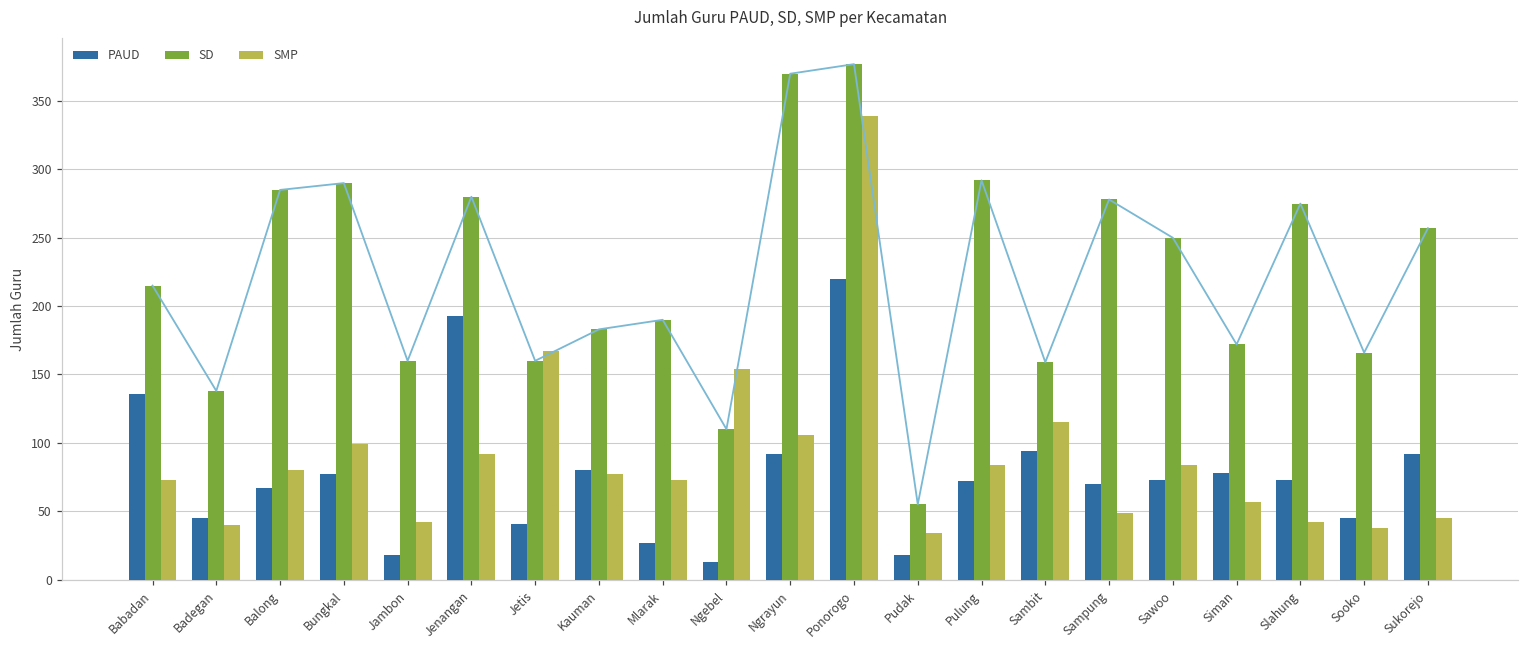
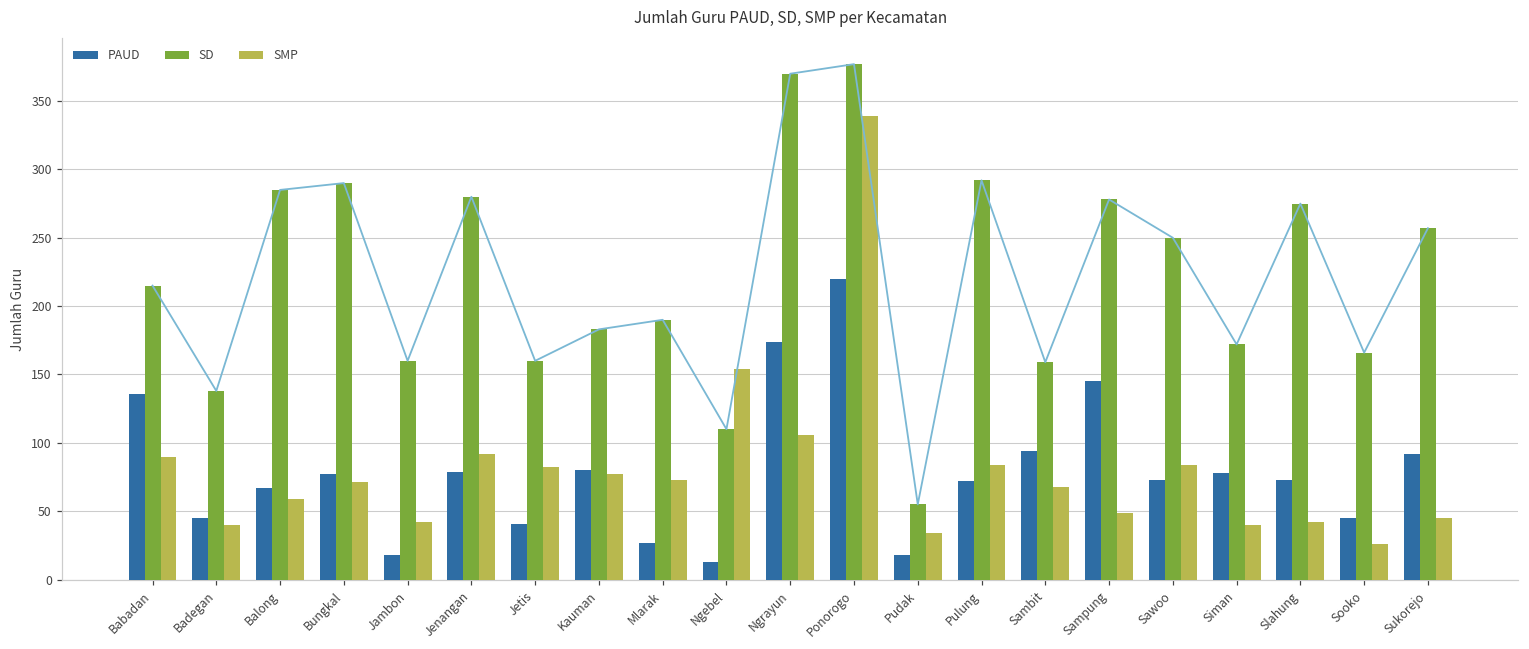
SMP, Babadan: 73 -> 90
SMP, Balong: 80 -> 59
SMP, Bungkal: 99 -> 71
PAUD, Jenangan: 193 -> 79
SMP, Jetis: 167 -> 82
PAUD, Ngrayun: 92 -> 174
SMP, Sambit: 115 -> 68
PAUD, Sampung: 70 -> 145
SMP, Siman: 57 -> 40
SMP, Sooko: 38 -> 26
